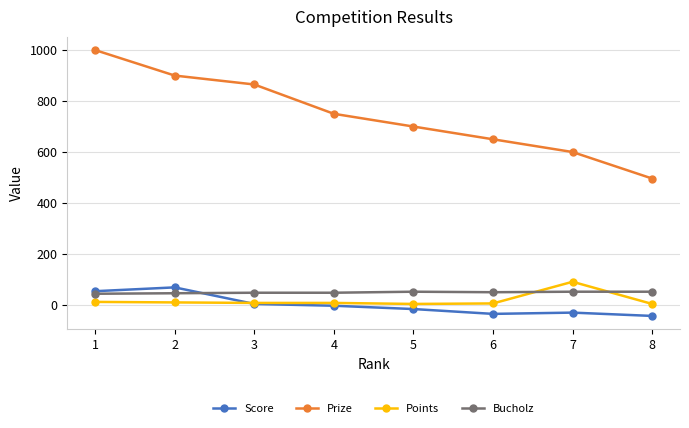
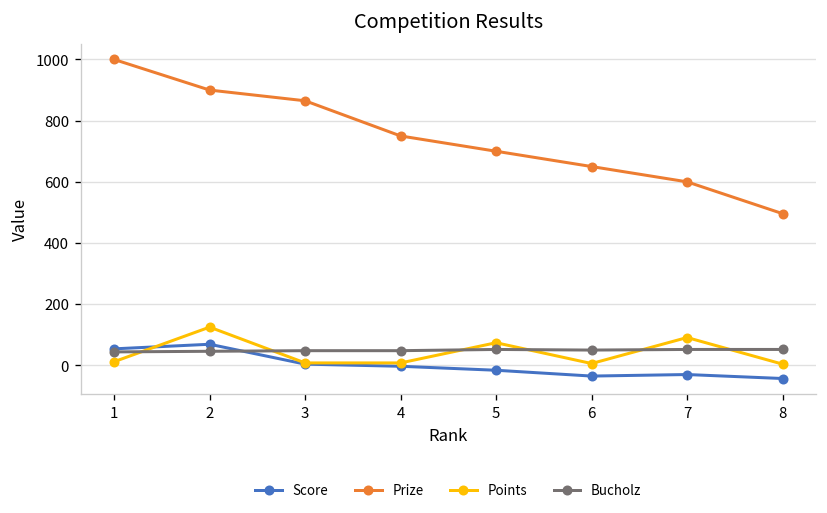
Points, 2: 10 -> 130
Points, 5: 0 -> 70
